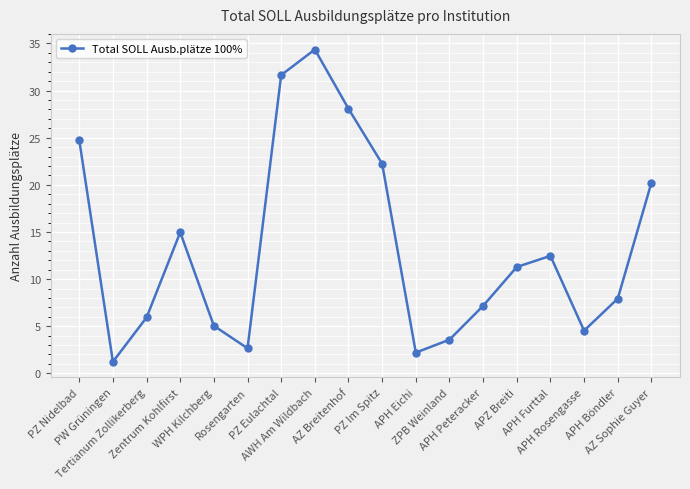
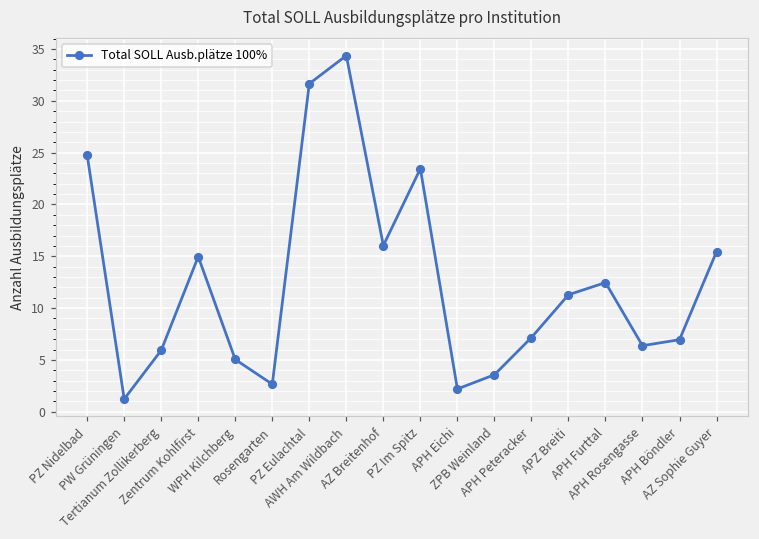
AZ Breitenhof: 28 -> 16
PZ Im Spitz: 22 -> 23
APH Rosengasse: 5 -> 6
APH Böndler: 8 -> 7
AZ Sophie Guyer: 20 -> 15
